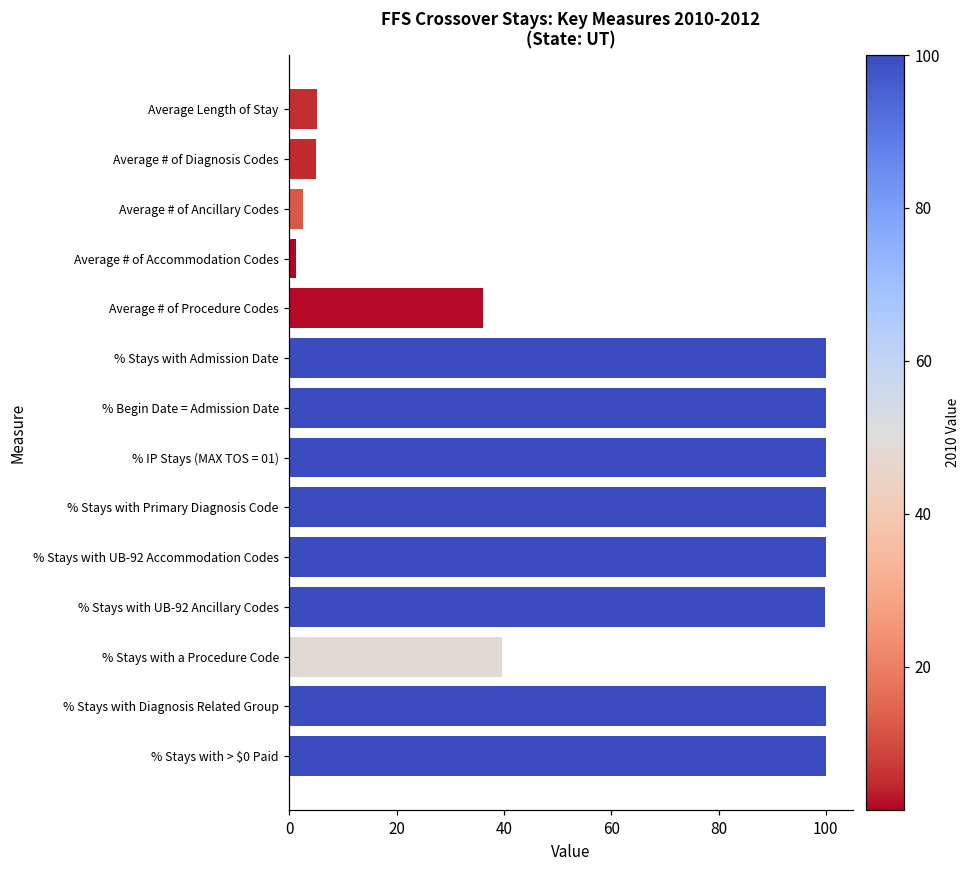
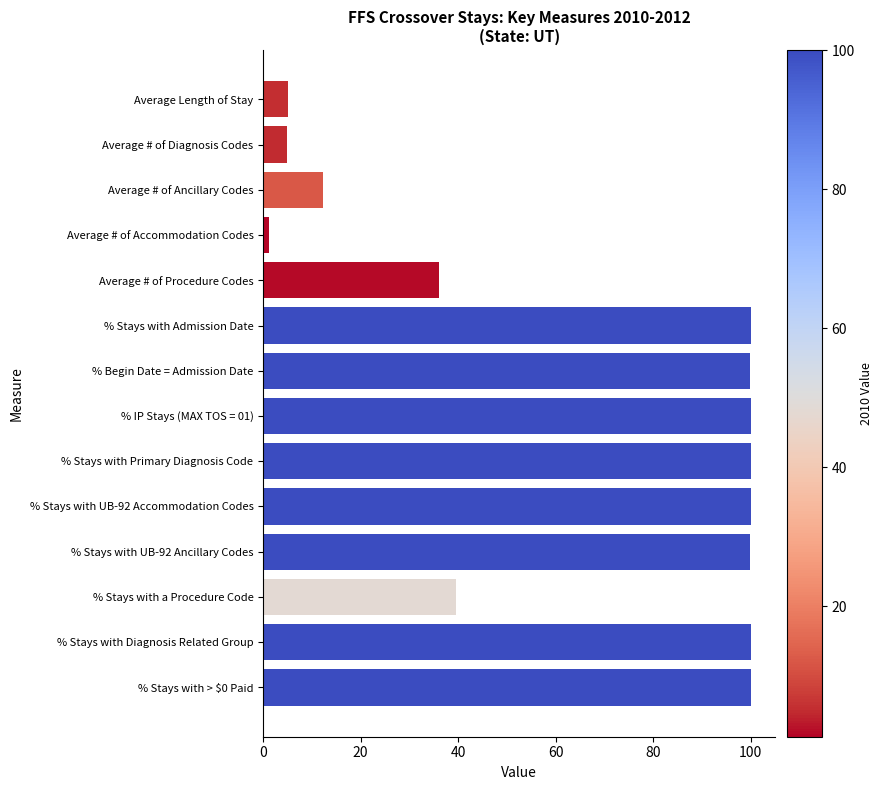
Average # of Ancillary Codes: 3 -> 12
